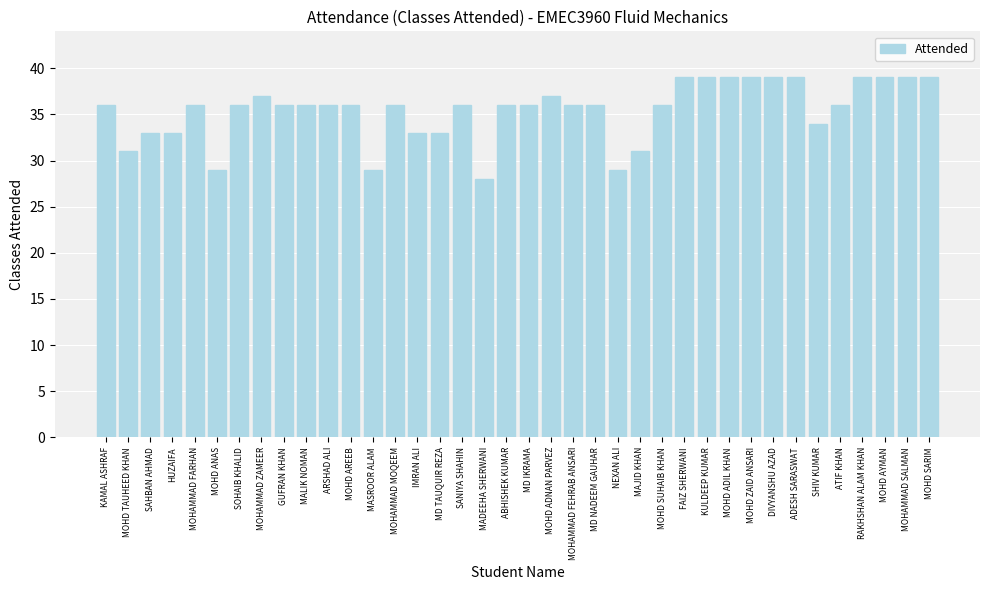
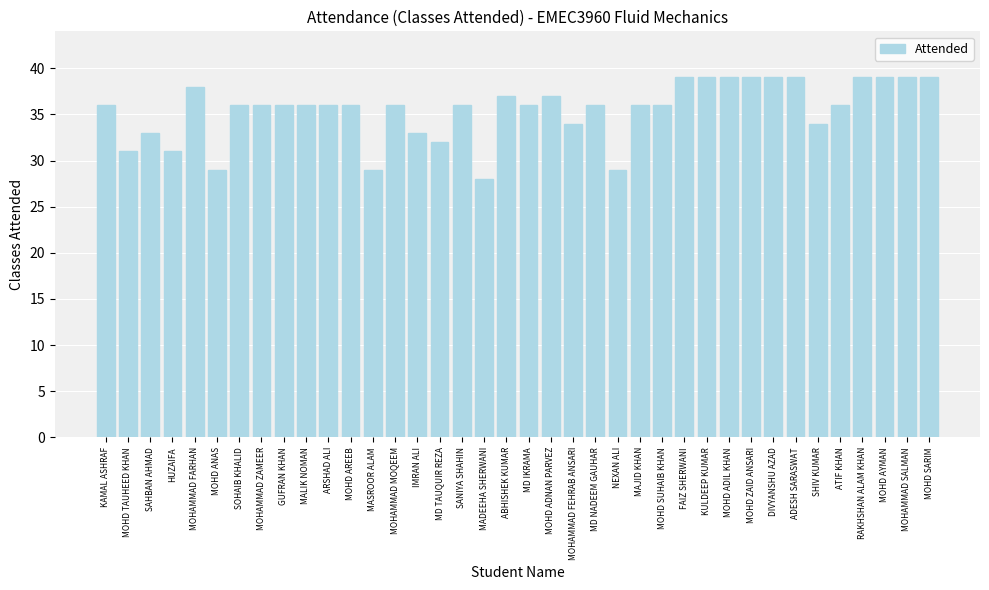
HUZAIFA: 33 -> 31
MOHAMMAD FARHAN: 36 -> 38
MOHAMMAD ZAMEER: 37 -> 36
MD TAUQUIR REZA: 33 -> 32
ABHISHEK KUMAR: 36 -> 37
MOHAMMAD FEHRAB ANSARI: 36 -> 34
MAJID KHAN: 31 -> 36
